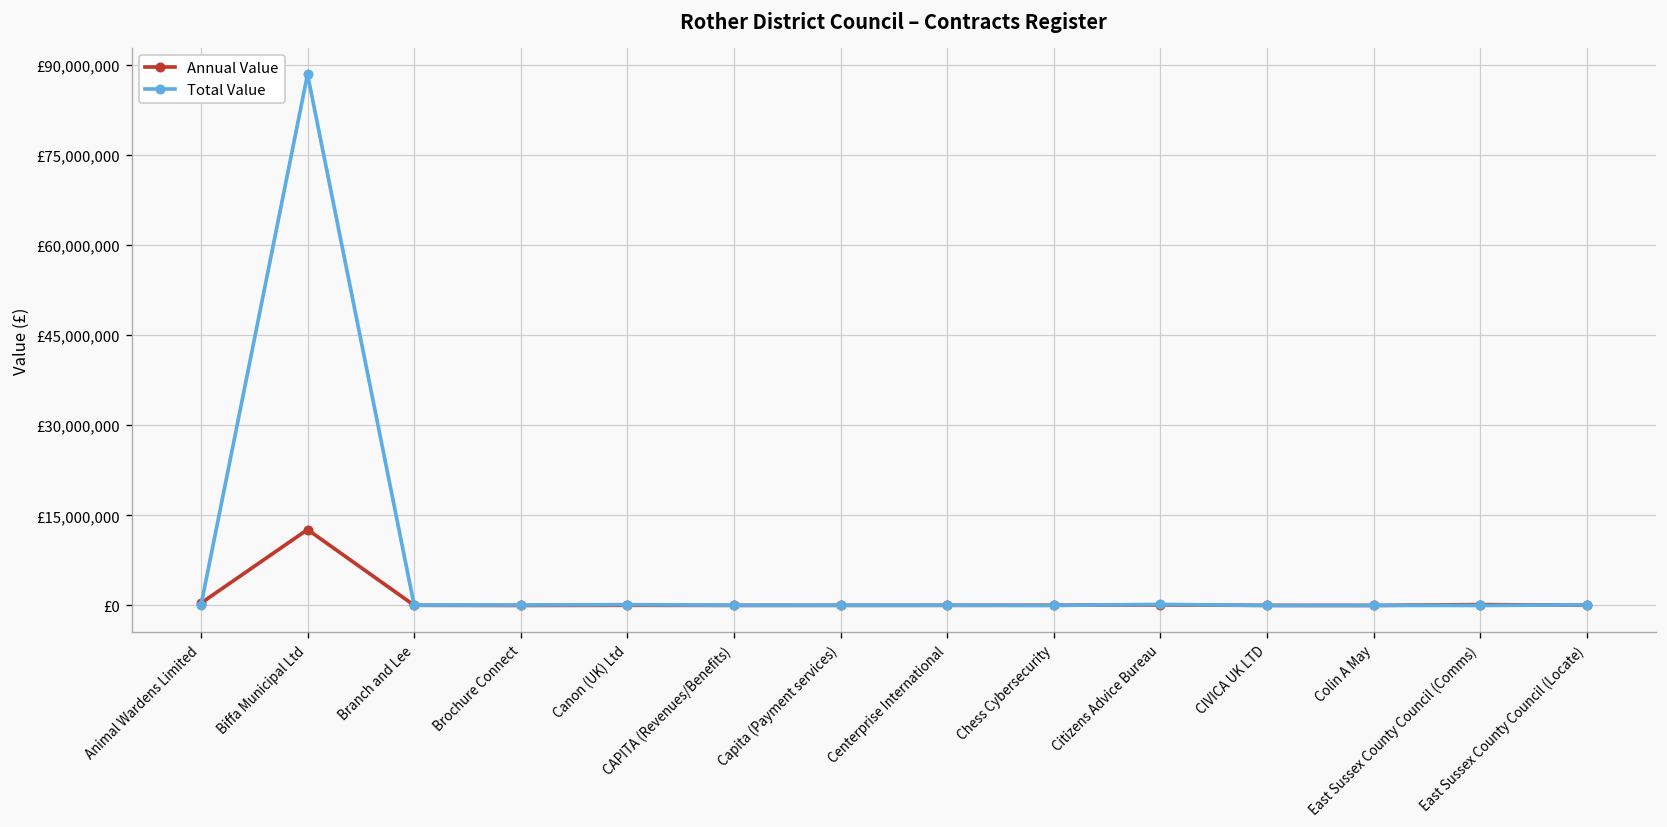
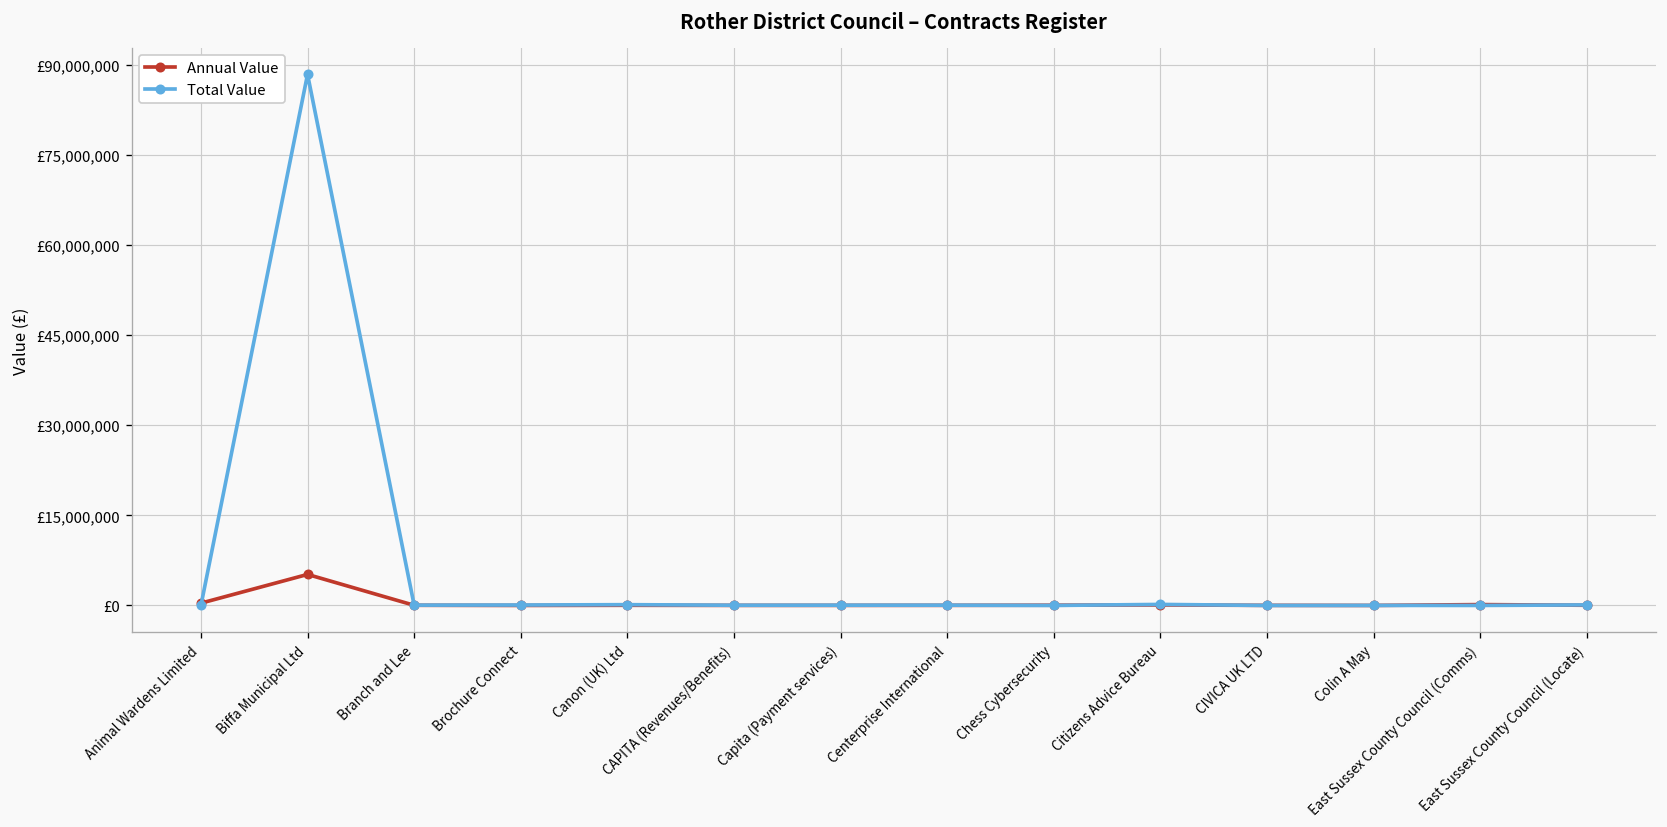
Annual Value, Biffa Municipal Ltd: £13,000,000 -> £5,000,000
